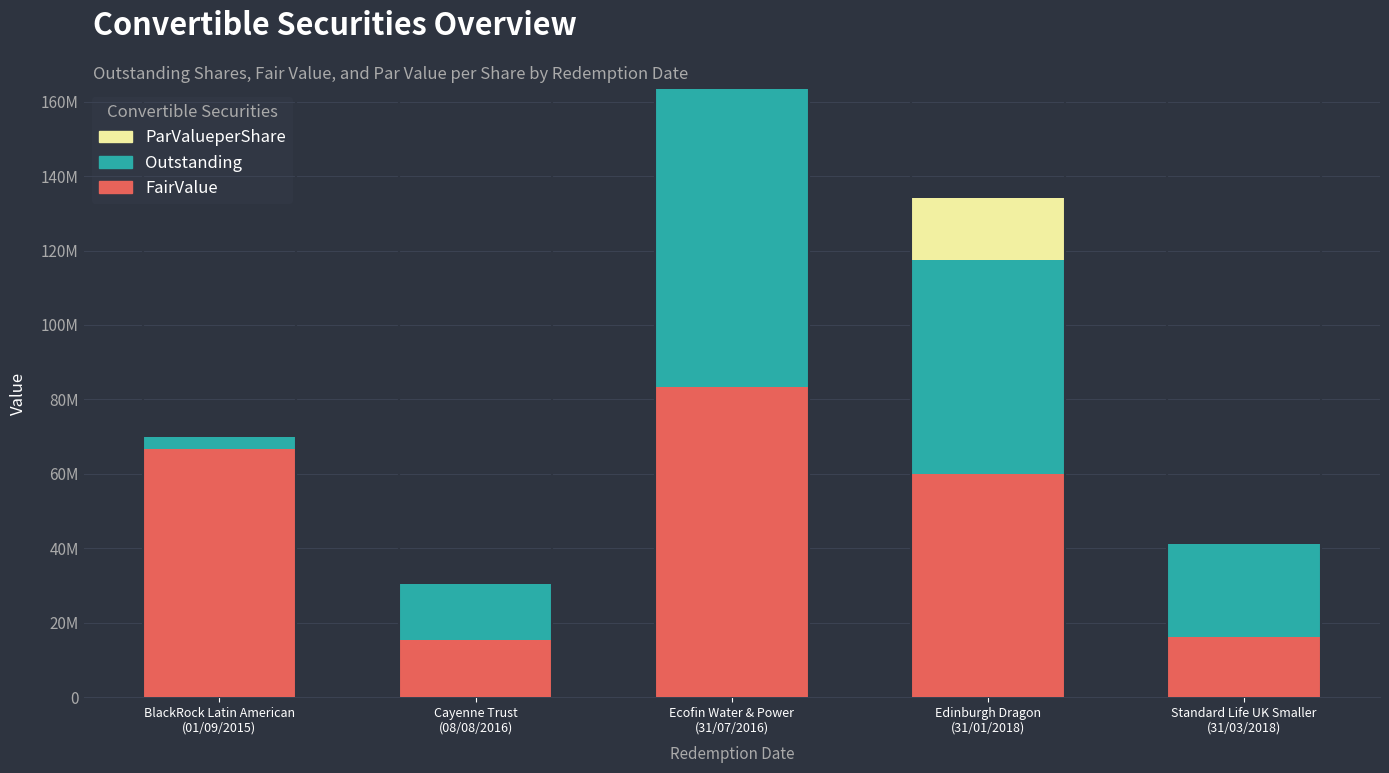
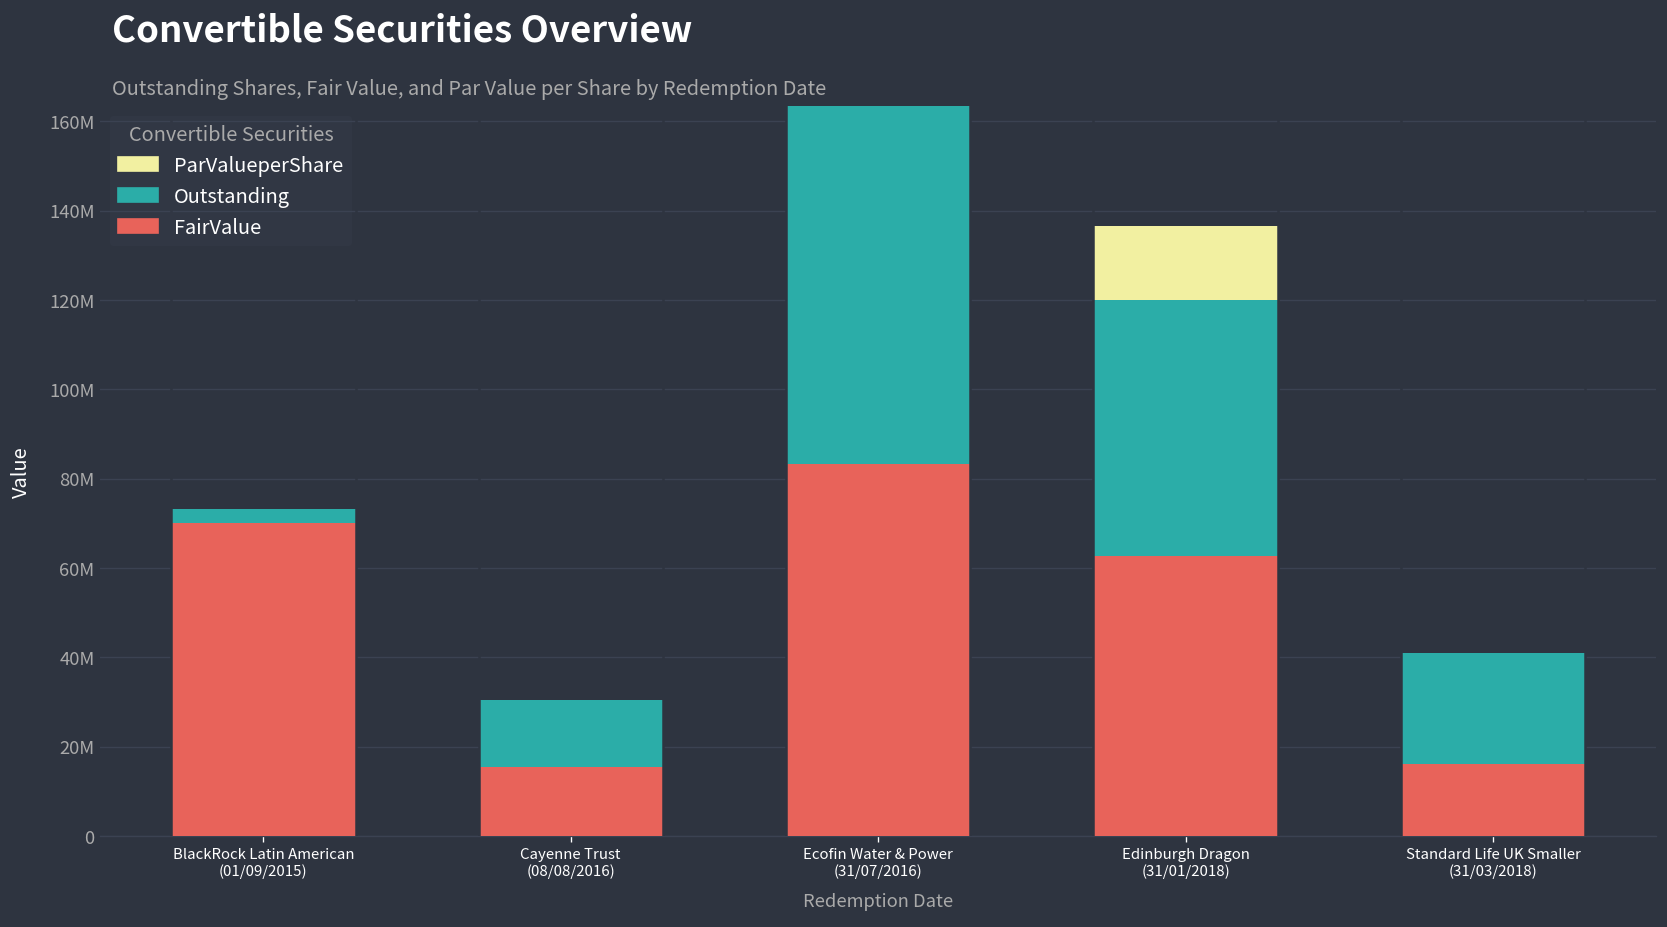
FairValue, BlackRock Latin American (01/09/2015): 67000000 -> 70000000
FairValue, Edinburgh Dragon (31/01/2018): 60000000 -> 63000000
